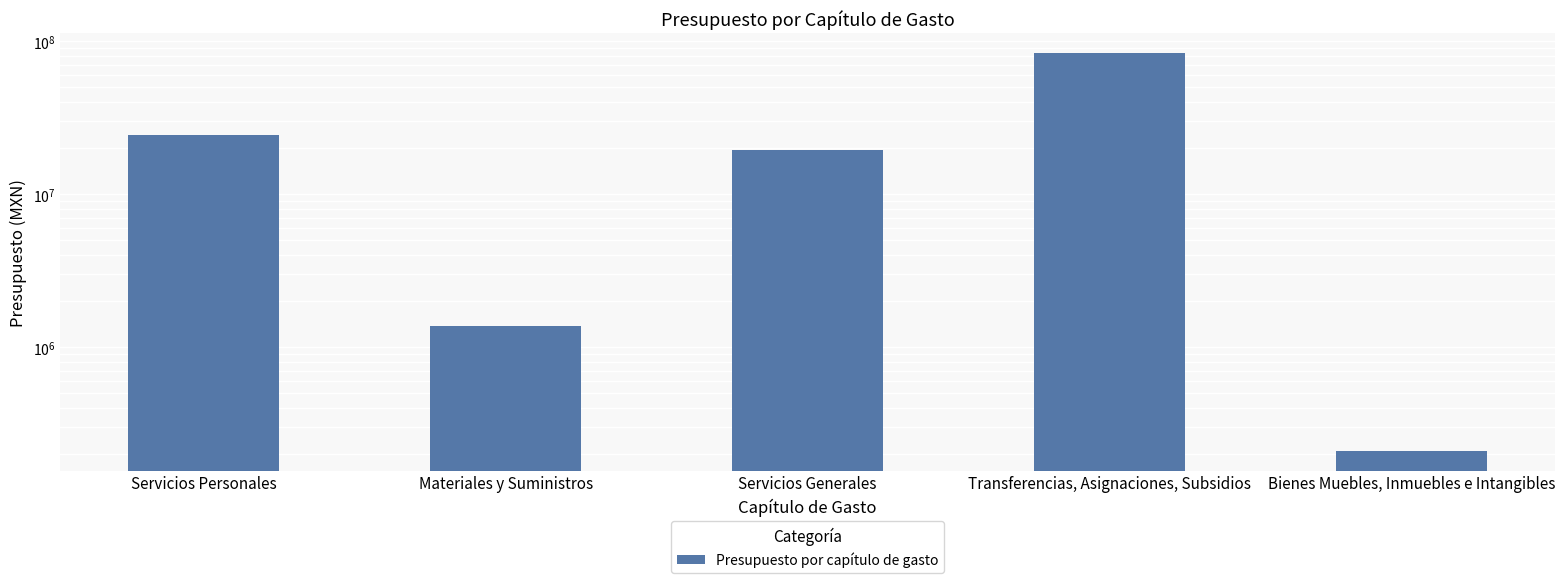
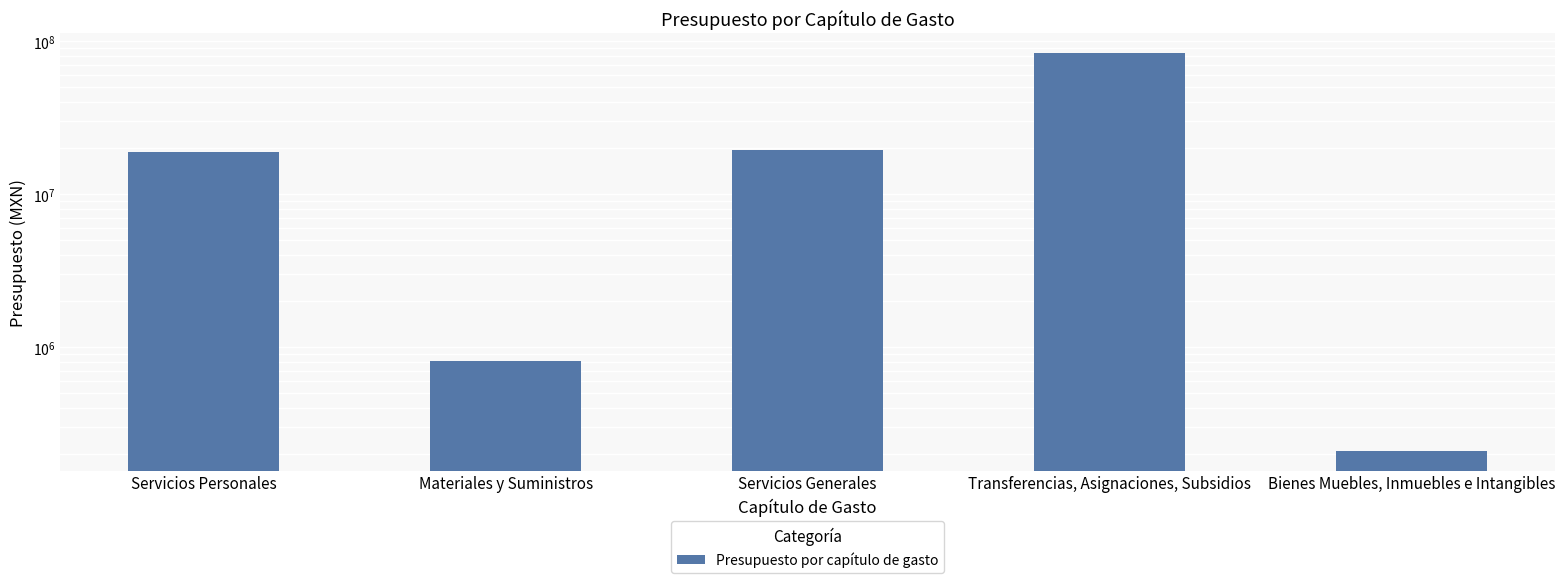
Servicios Personales: 24000000 -> 19000000
Materiales y Suministros: 1400000 -> 800000
